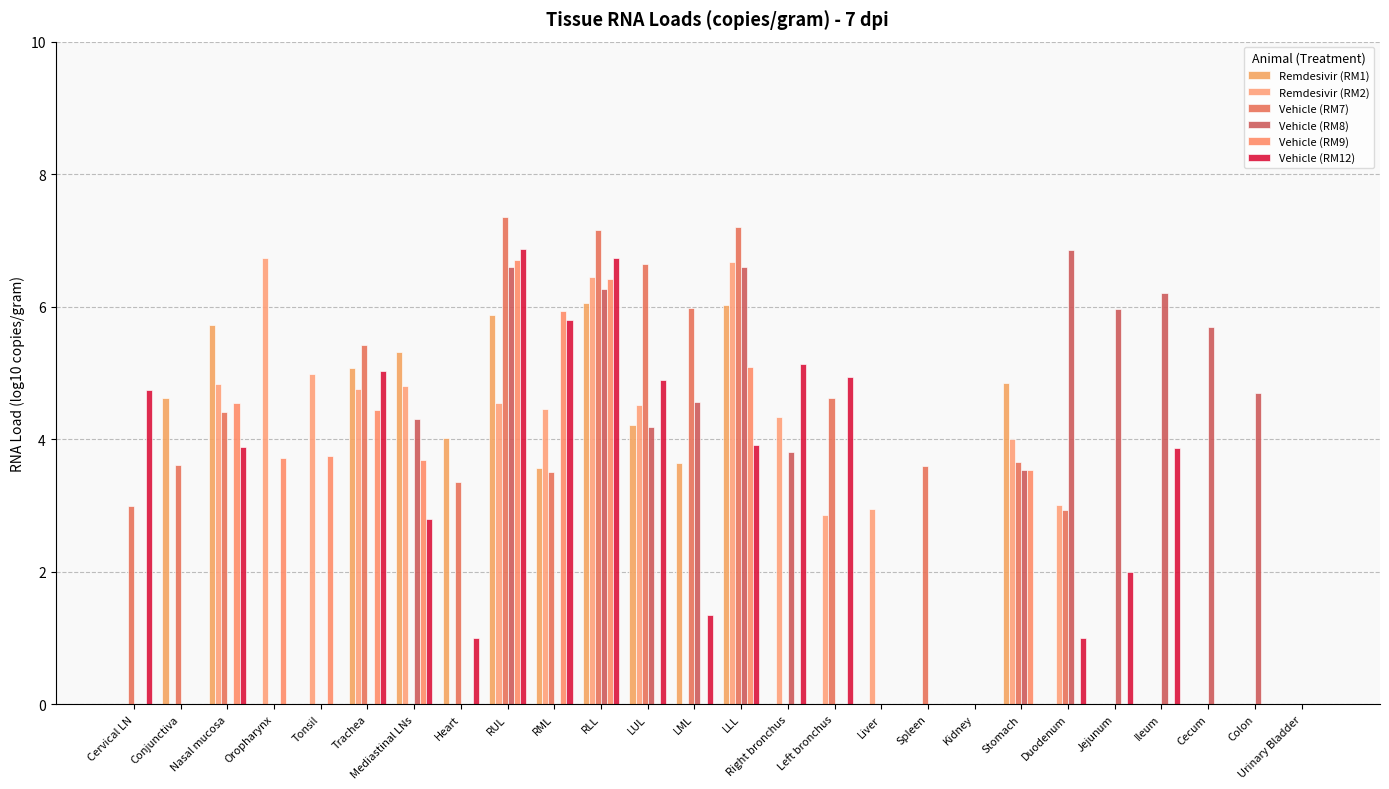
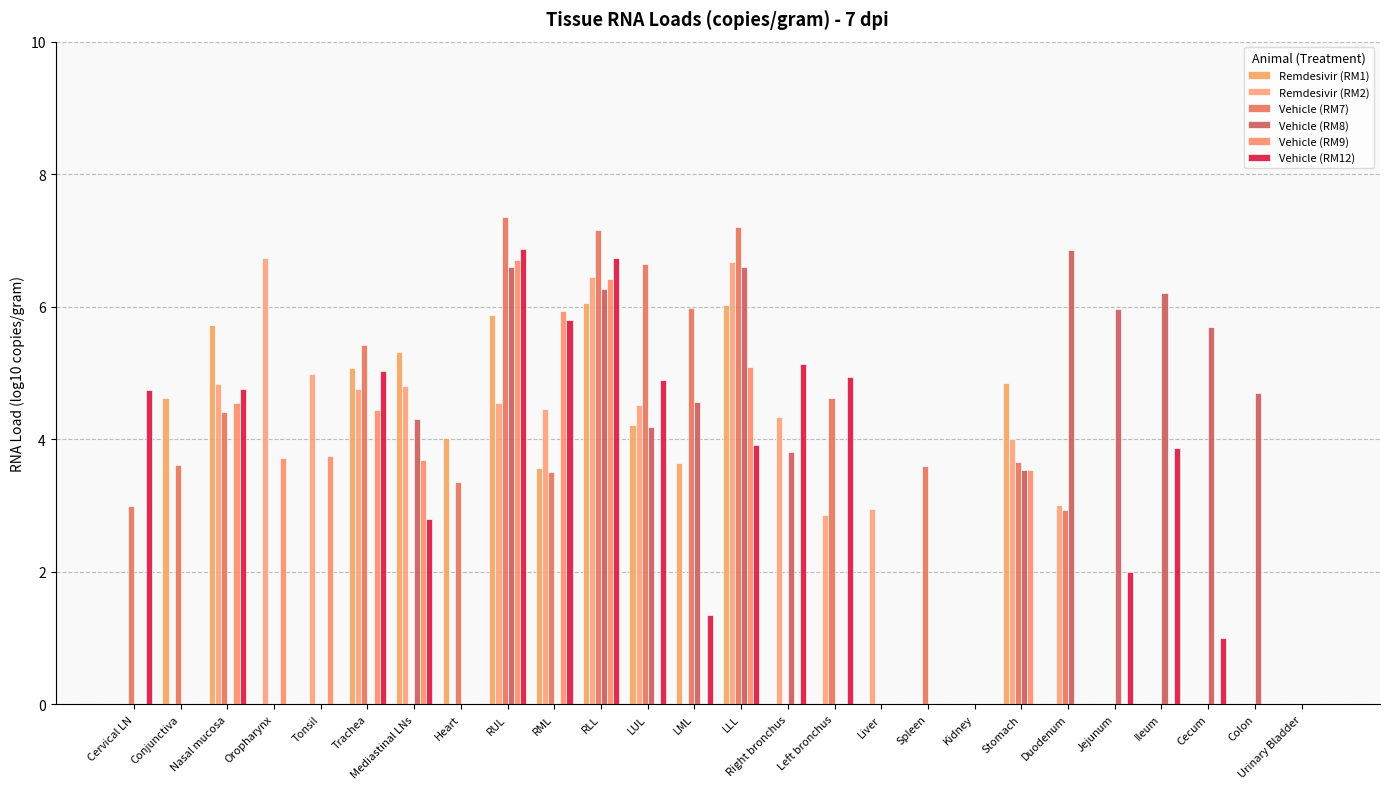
Vehicle (RM12), Nasal mucosa: 3.9 -> 4.8
Vehicle (RM12), Heart: 1 -> 0
Vehicle (RM12), Duodenum: 1 -> 0
Vehicle (RM12), Cecum: 0 -> 1
